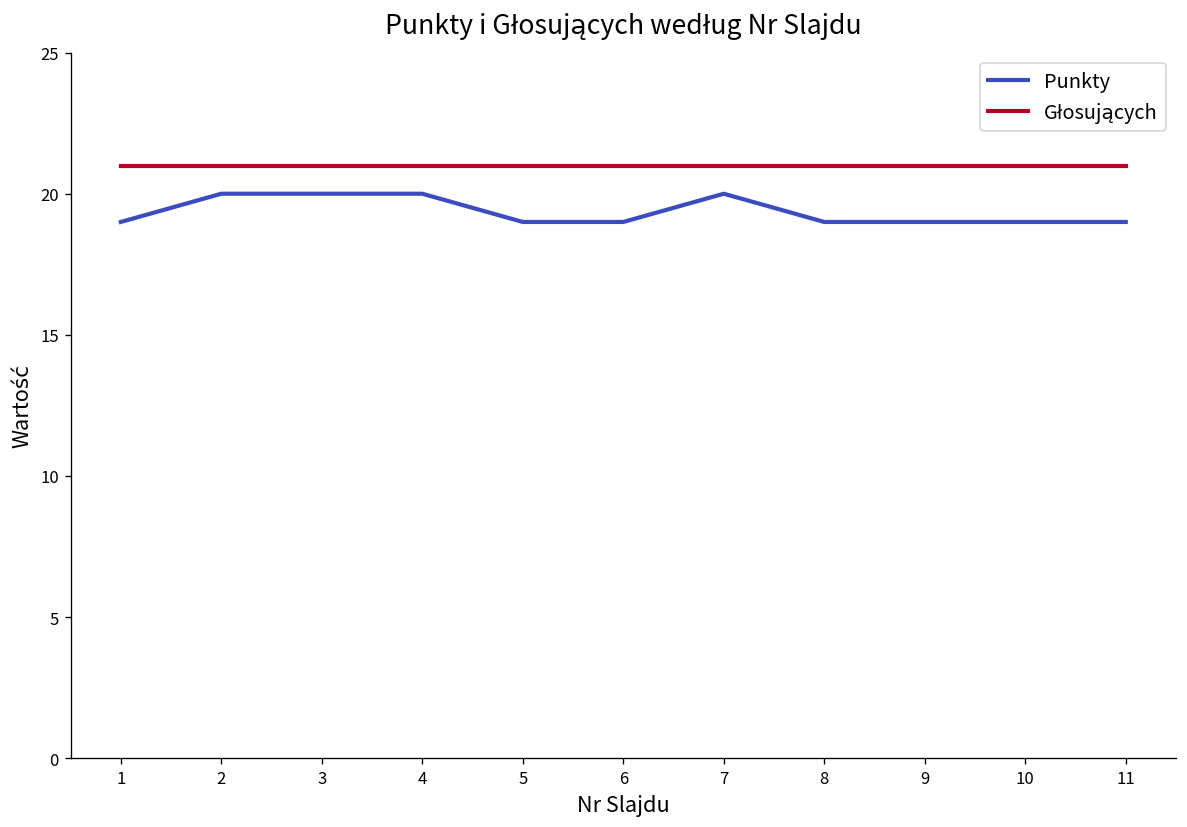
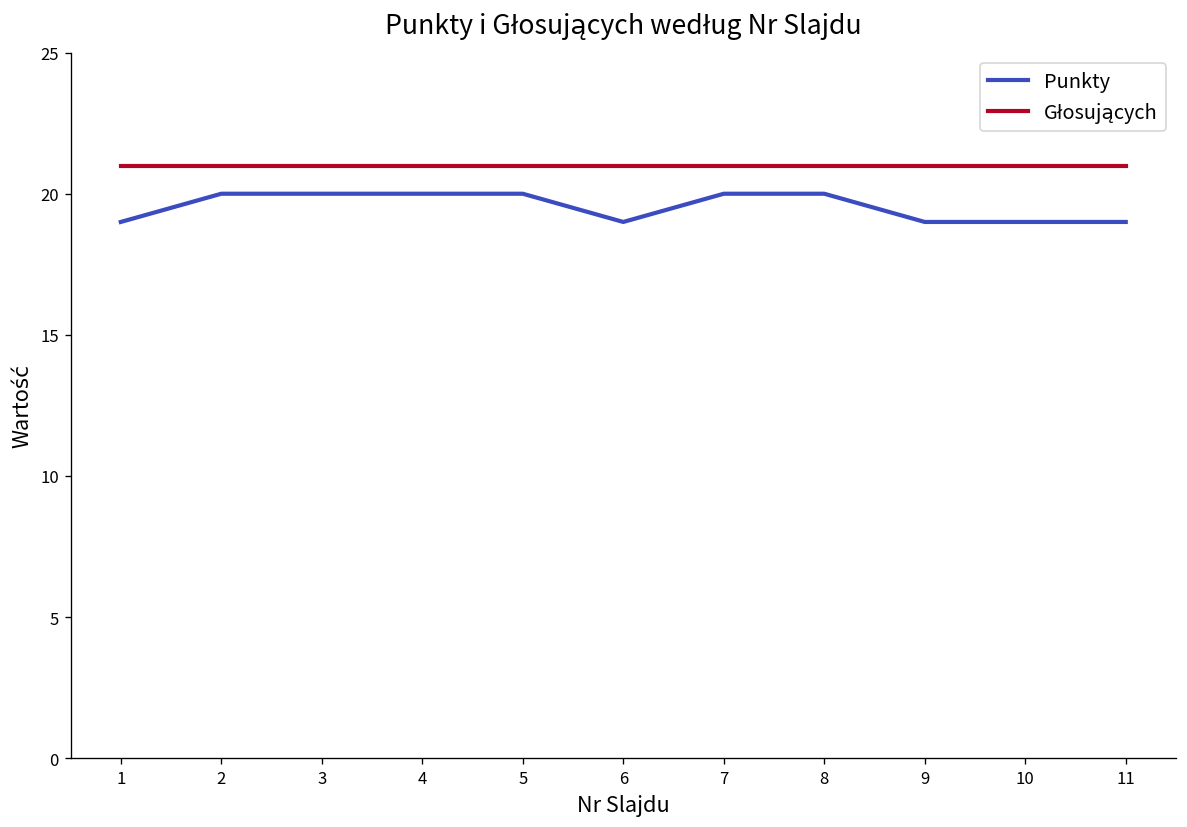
Punkty, 5: 19 -> 20
Punkty, 8: 19 -> 20
